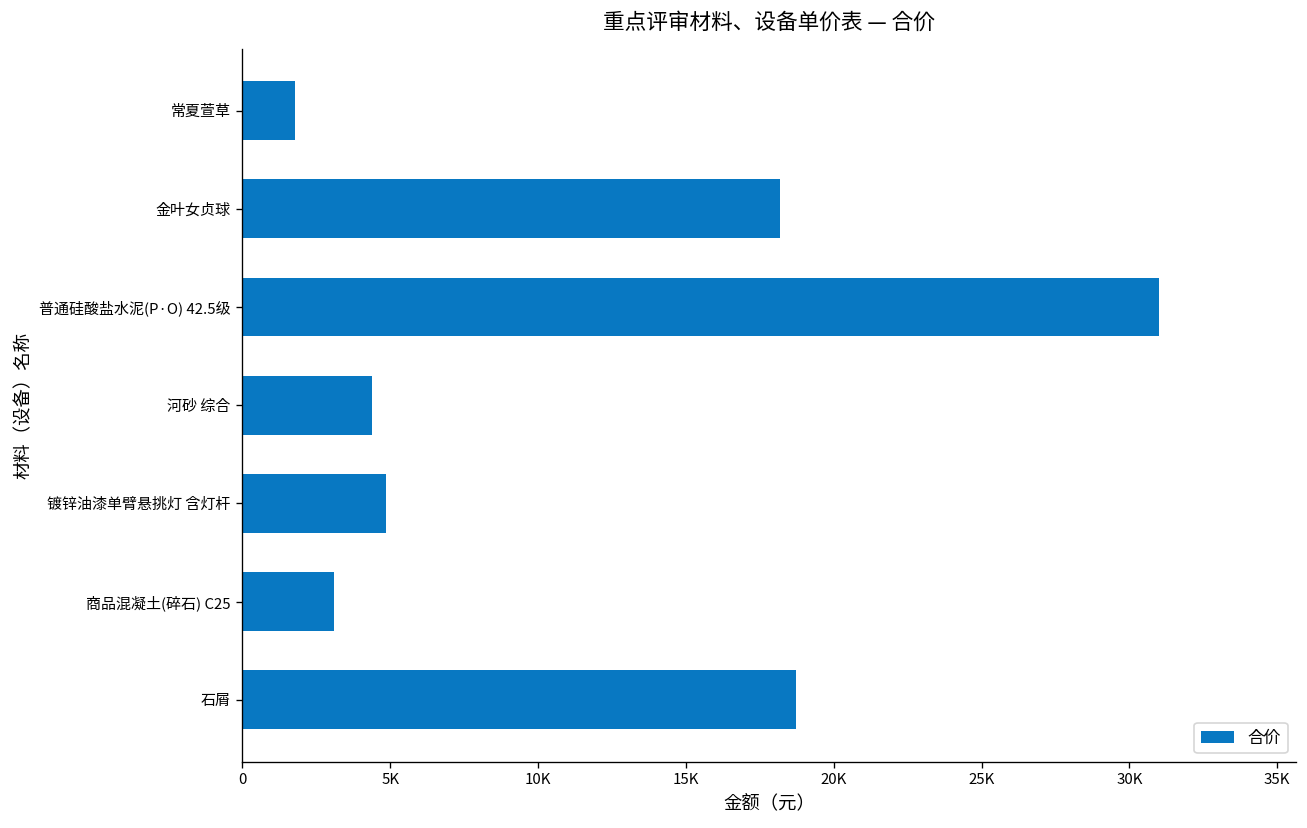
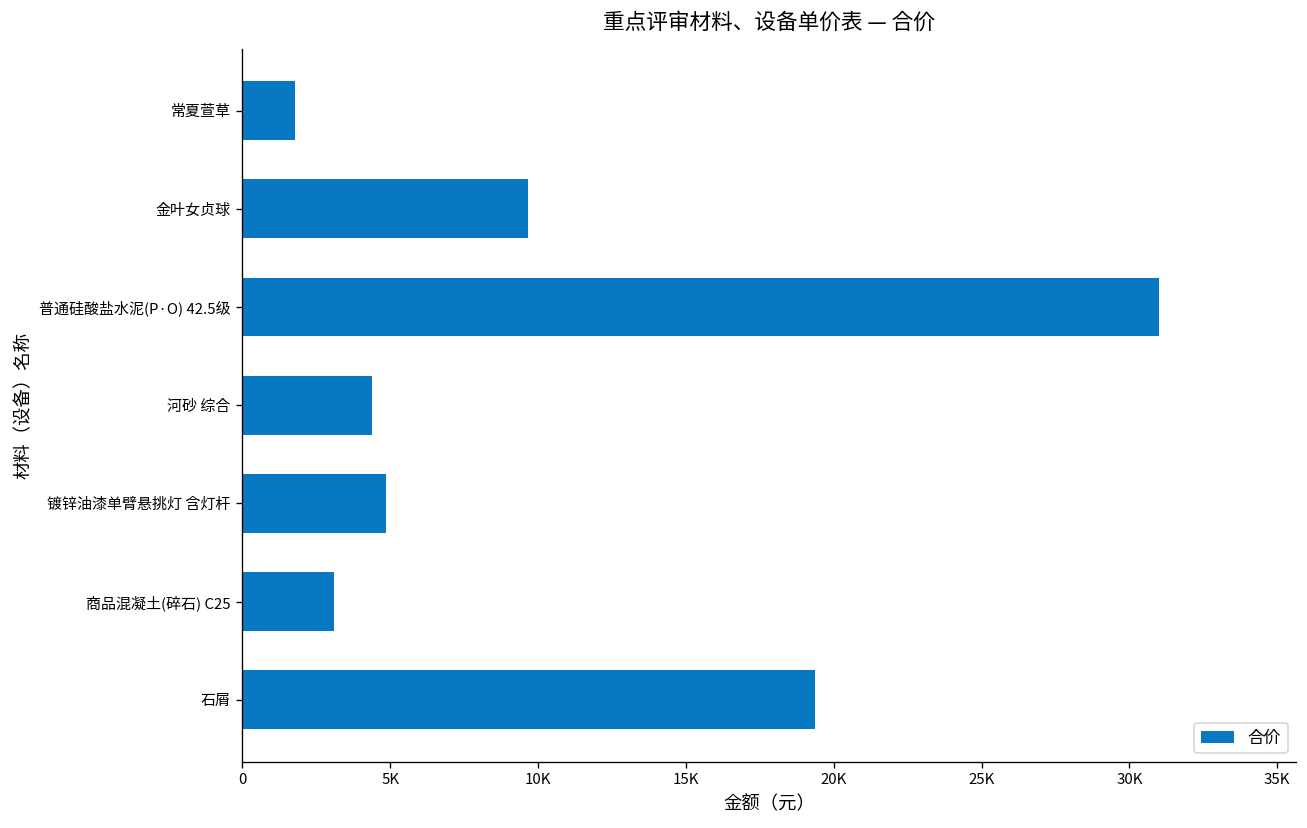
金叶女贞球: 18200 -> 9700
石屑: 18700 -> 19400
